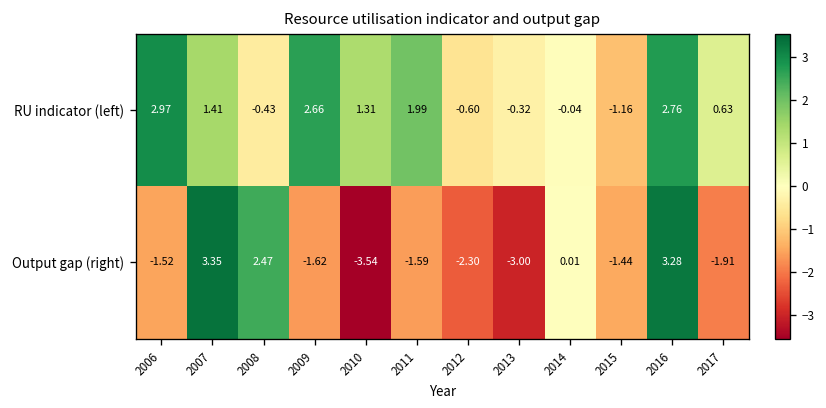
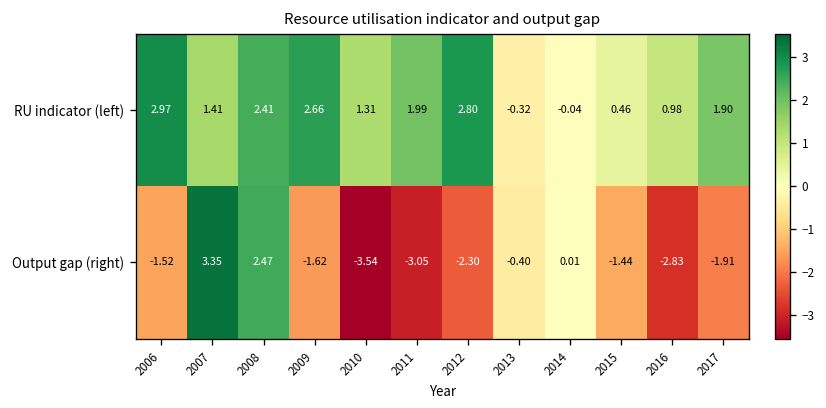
RU indicator (left), 2008: -0.43 -> 2.41
RU indicator (left), 2012: -0.60 -> 2.80
RU indicator (left), 2015: -1.16 -> 0.46
RU indicator (left), 2016: 2.76 -> 0.98
RU indicator (left), 2017: 0.63 -> 1.90
Output gap (right), 2011: -1.59 -> -3.05
Output gap (right), 2013: -3.00 -> -0.40
Output gap (right), 2016: 3.28 -> -2.83
